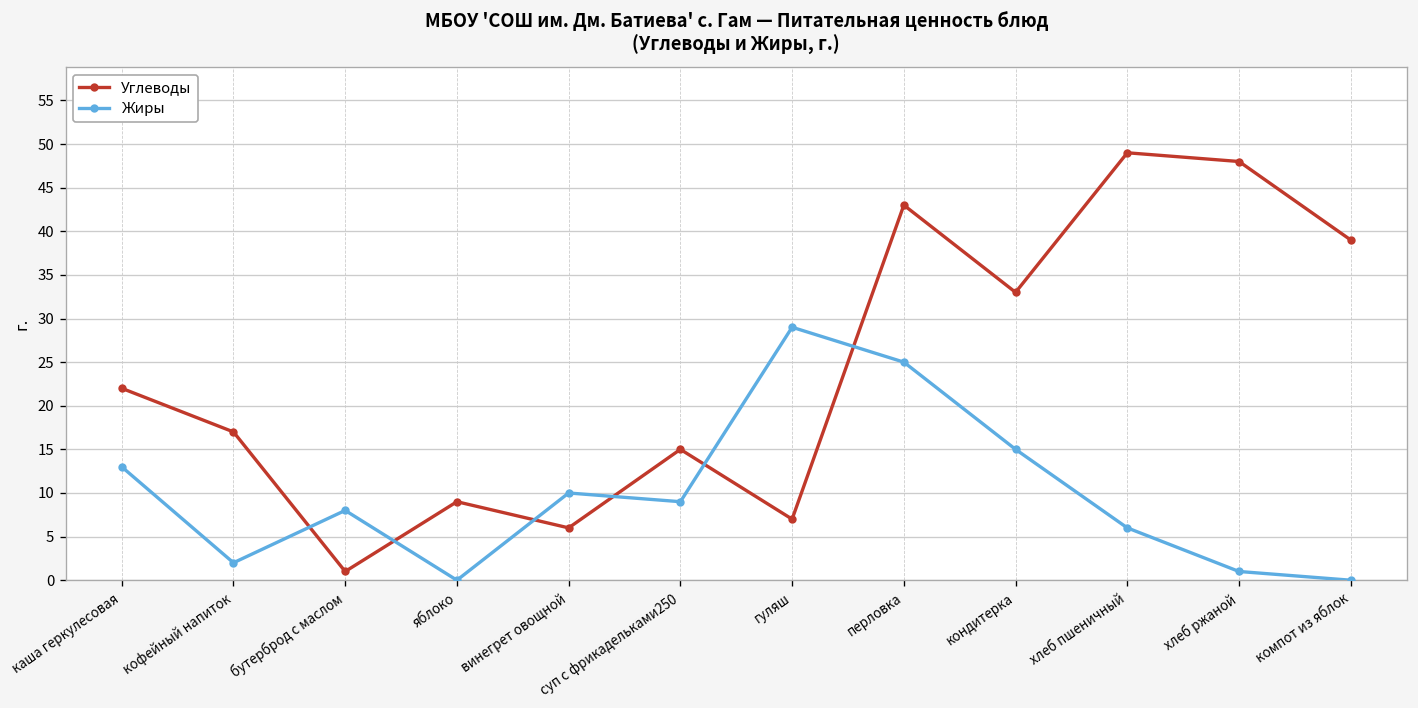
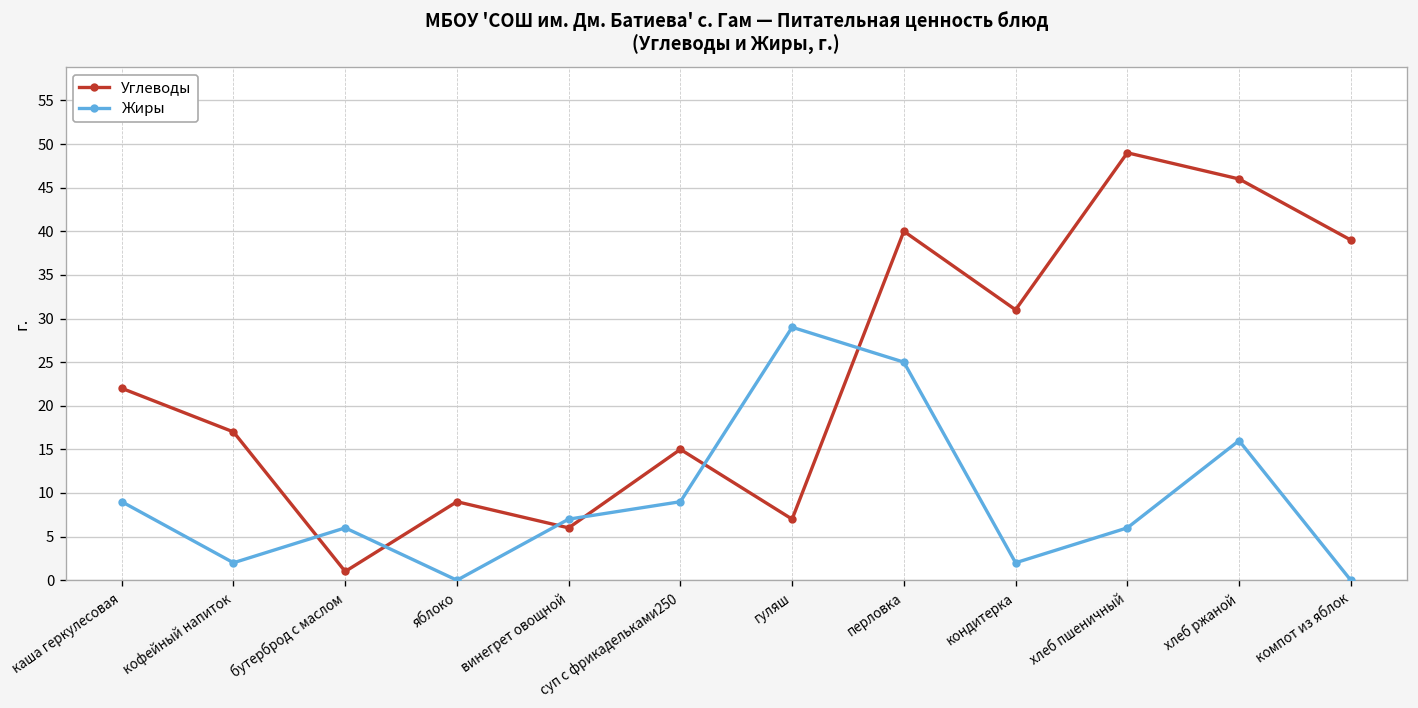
Жиры, каша геркулесовая: 13 -> 9
Жиры, бутерброд с маслом: 8 -> 6
Жиры, винегрет овощной: 10 -> 7
Углеводы, перловка: 43 -> 40
Углеводы, кондитерка: 33 -> 31
Жиры, кондитерка: 15 -> 2
Углеводы, хлеб ржаной: 48 -> 46
Жиры, хлеб ржаной: 1 -> 16
